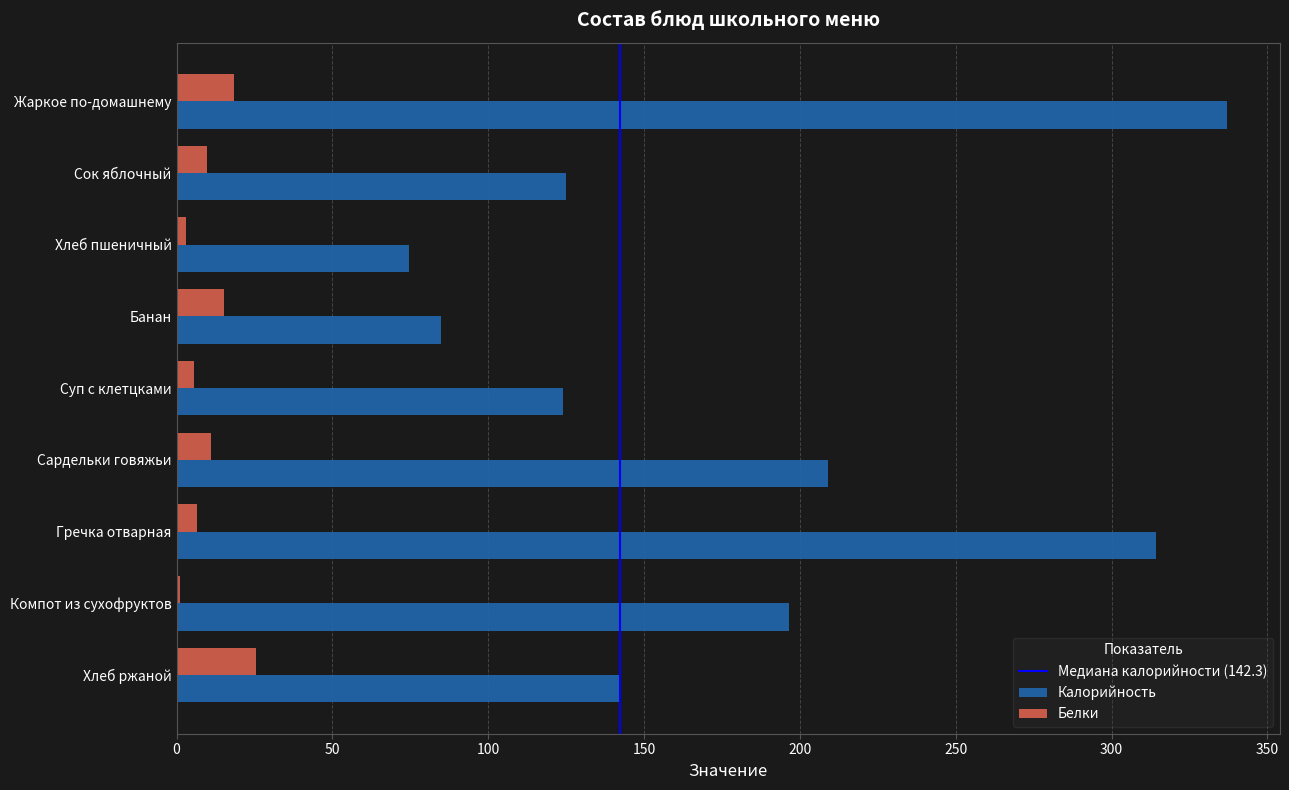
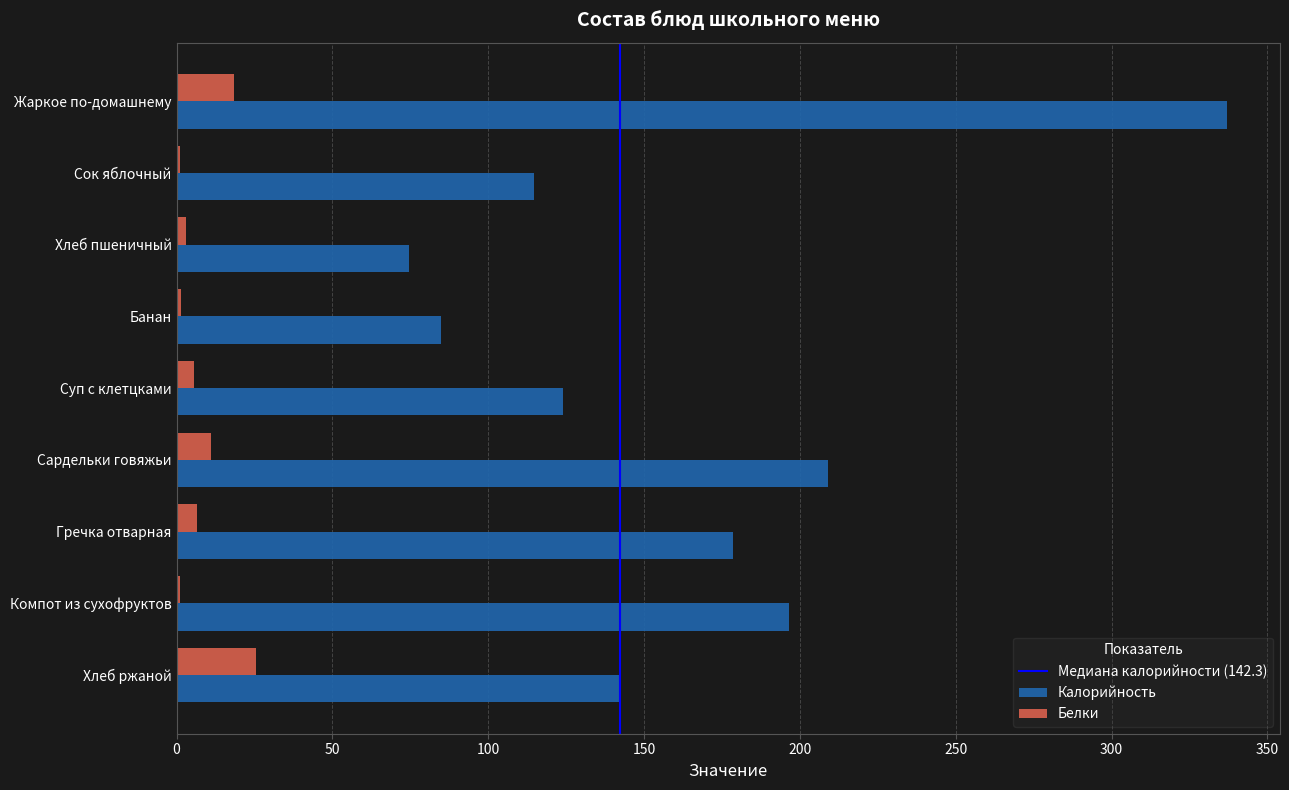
Белки, Сок яблочный: 10 -> 1
Калорийность, Сок яблочный: 125 -> 115
Белки, Банан: 15 -> 2
Калорийность, Гречка отварная: 314 -> 179
